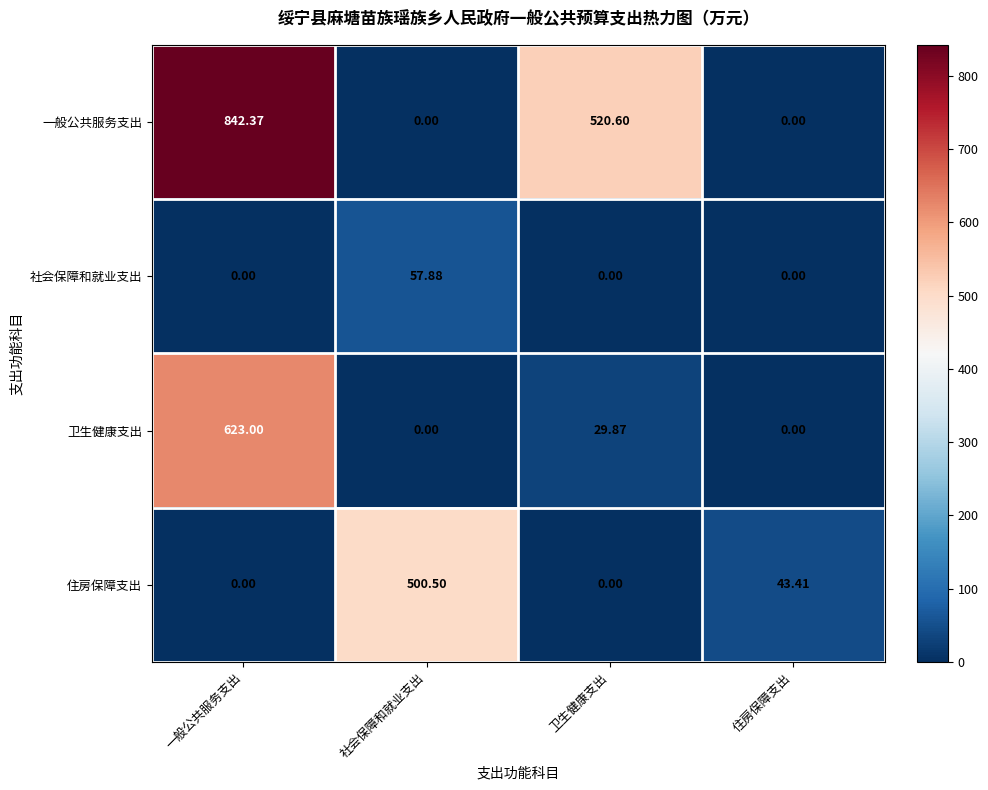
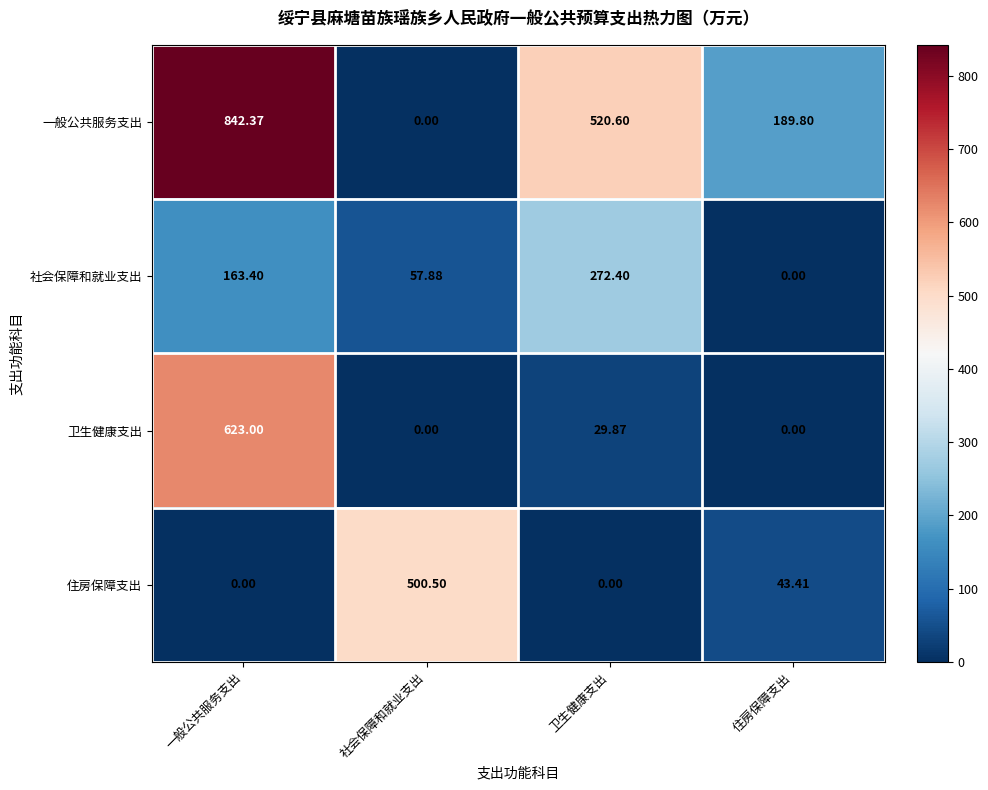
一般公共服务支出, 住房保障支出: 0.00 -> 189.80
社会保障和就业支出, 一般公共服务支出: 0.00 -> 163.40
社会保障和就业支出, 卫生健康支出: 0.00 -> 272.40
